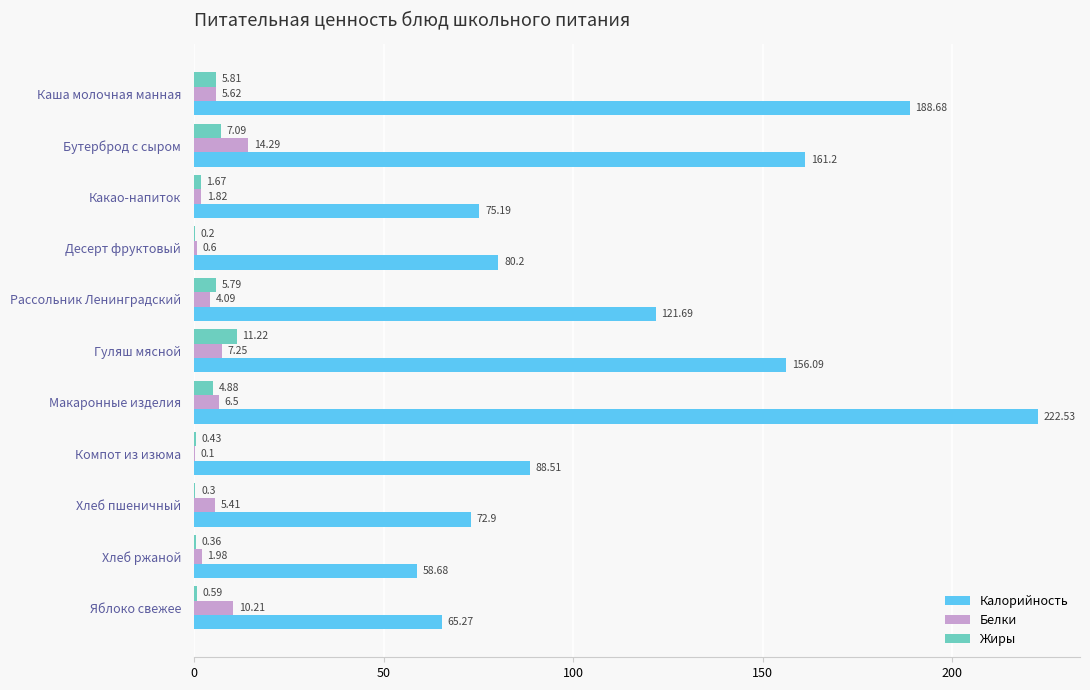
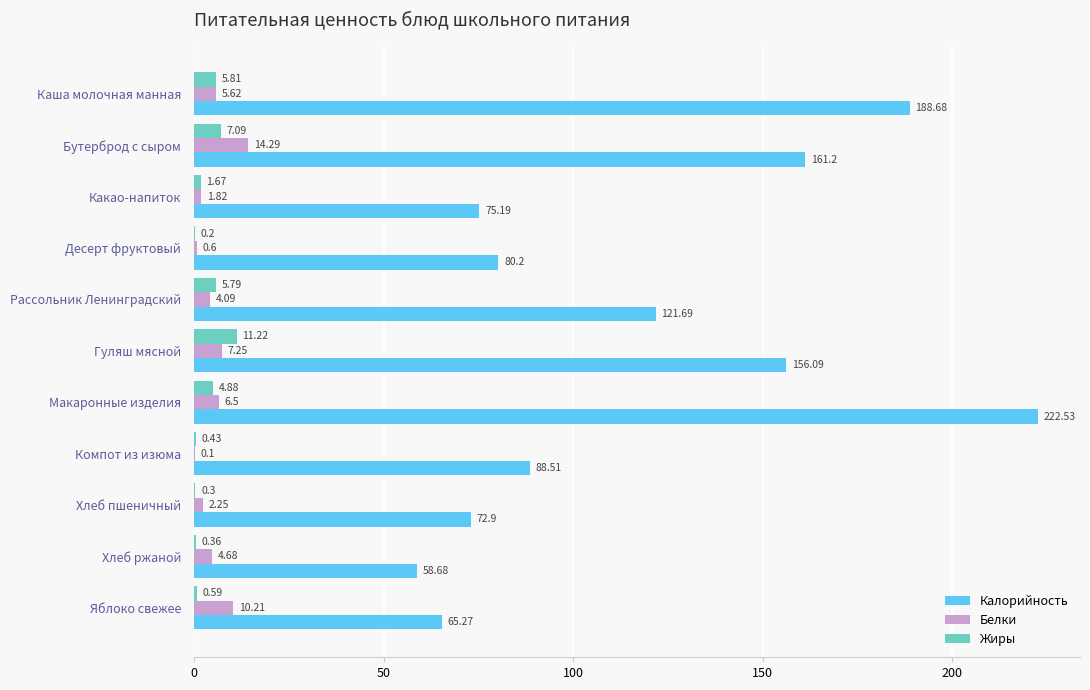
Белки, Хлеб пшеничный: 5.41 -> 2.25
Белки, Хлеб ржаной: 1.98 -> 4.68
